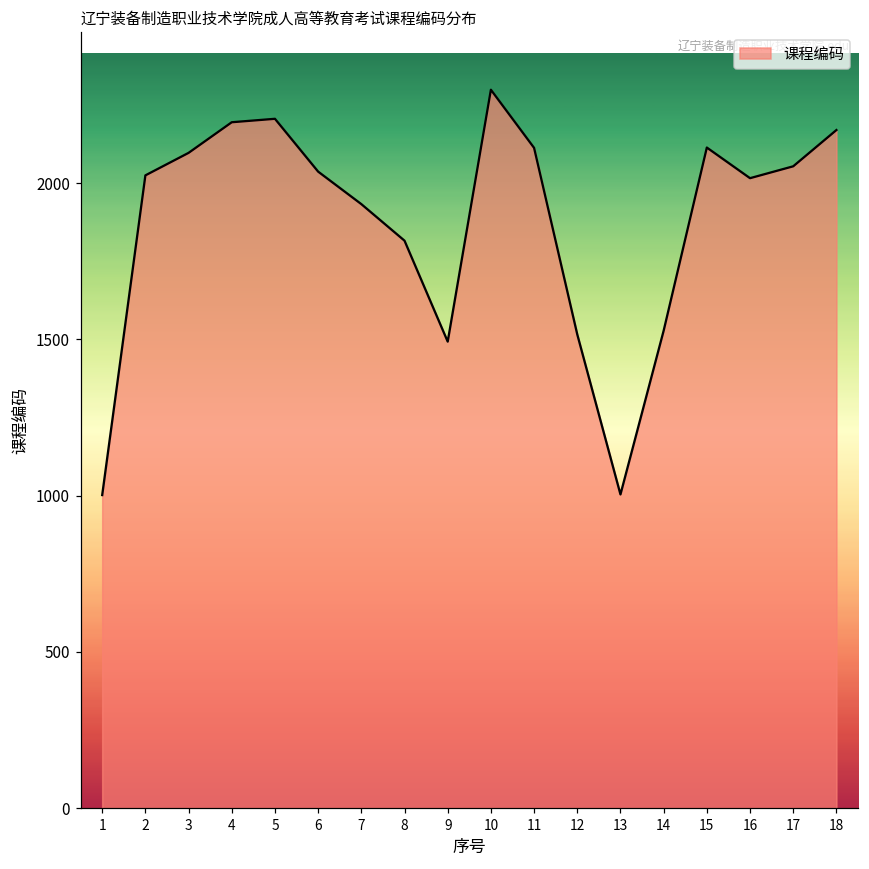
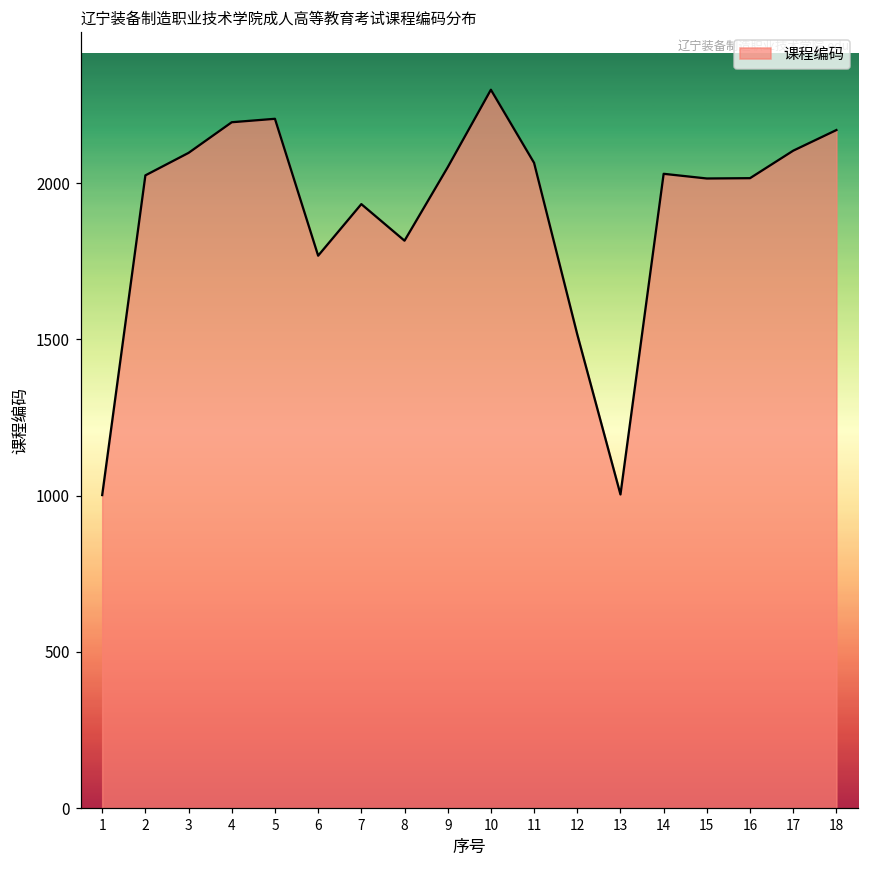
6: 2040 -> 1770
9: 1490 -> 2050
11: 2110 -> 2070
14: 1530 -> 2030
15: 2110 -> 2020
17: 2050 -> 2100
